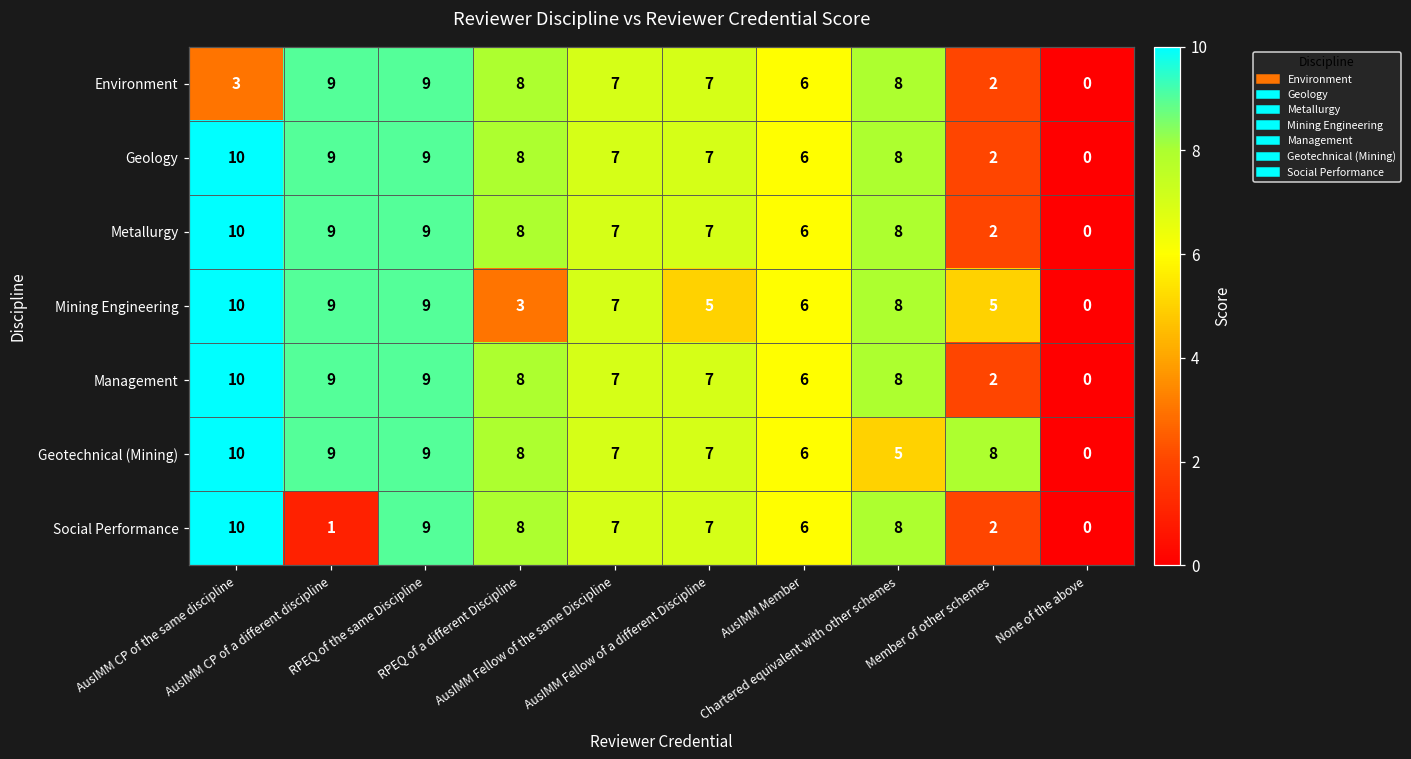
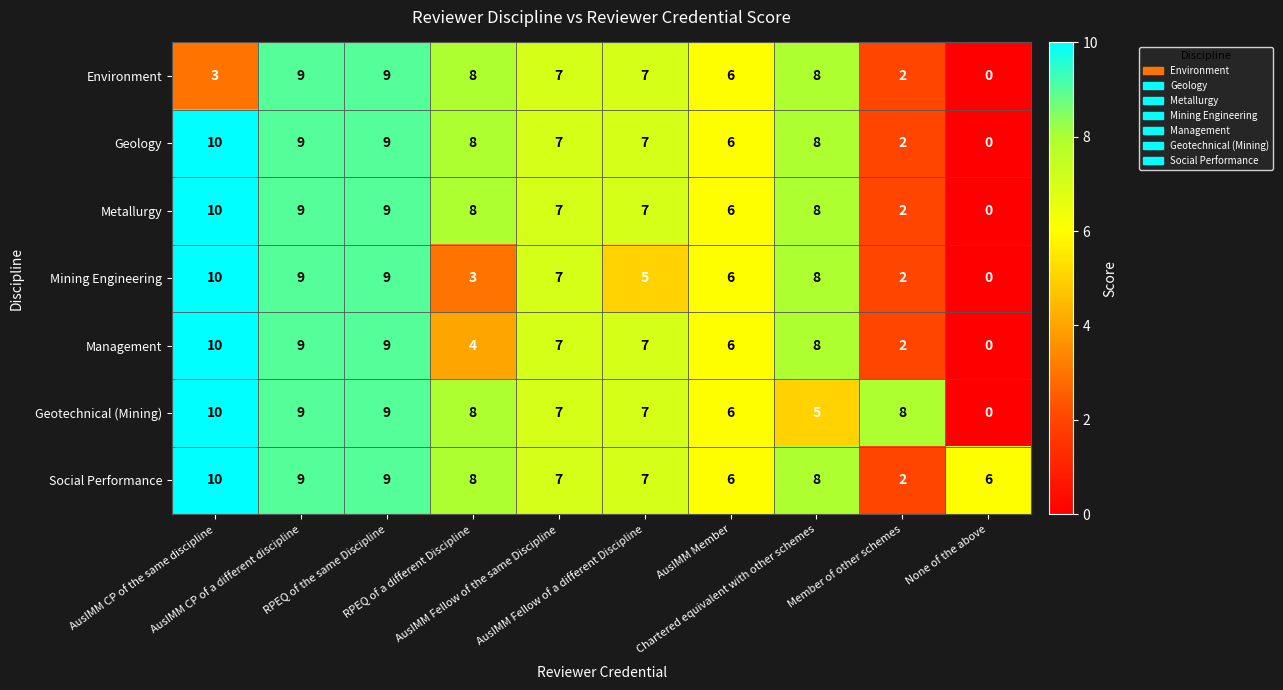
Mining Engineering, Member of other schemes: 5 -> 2
Management, RPEQ of a different Discipline: 8 -> 4
Social Performance, AusIMM CP of a different discipline: 1 -> 9
Social Performance, None of the above: 0 -> 6
